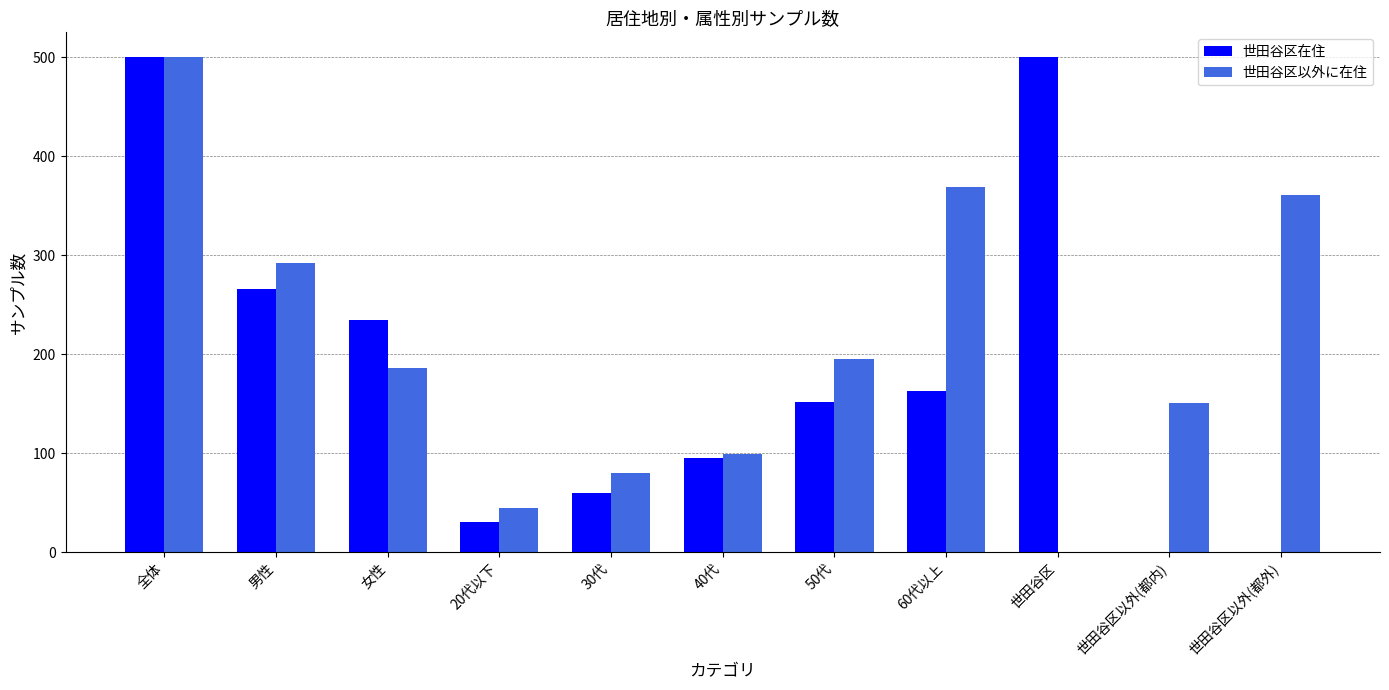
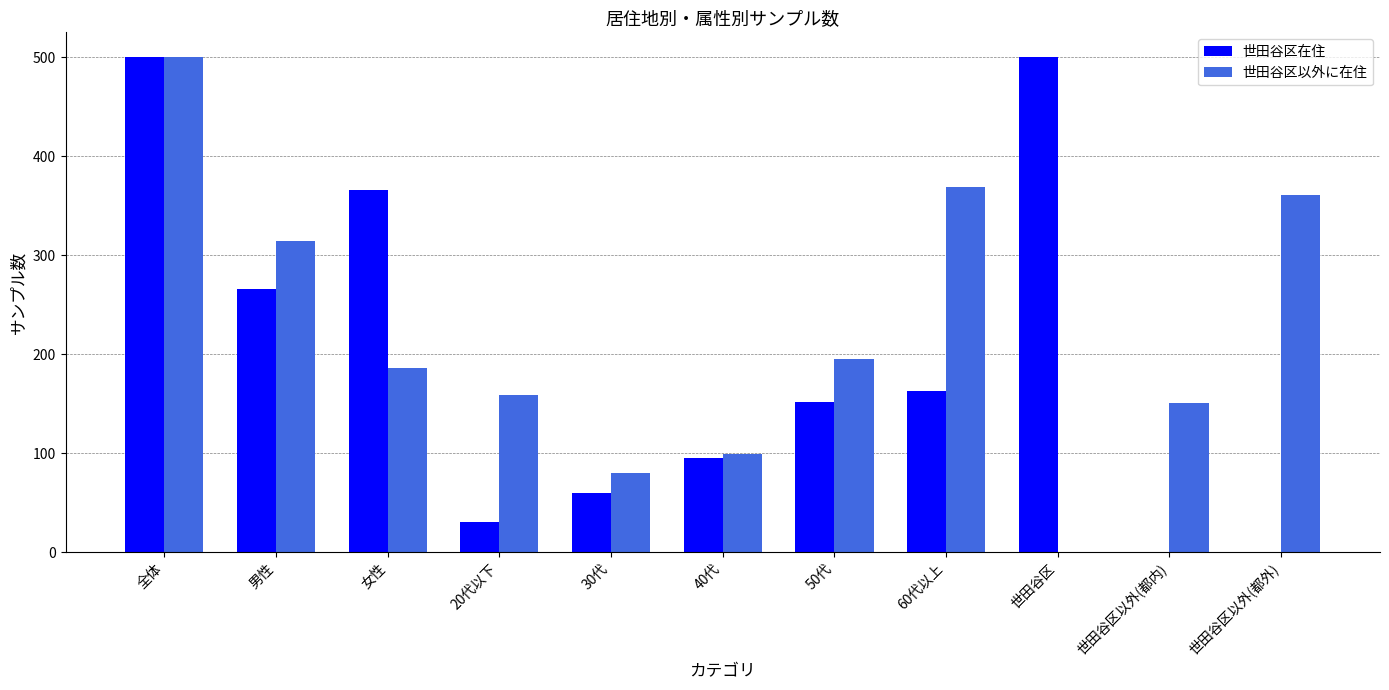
世田谷区以外に在住, 男性: 290 -> 310
世田谷区在住, 女性: 230 -> 370
世田谷区以外に在住, 20代以下: 50 -> 160
